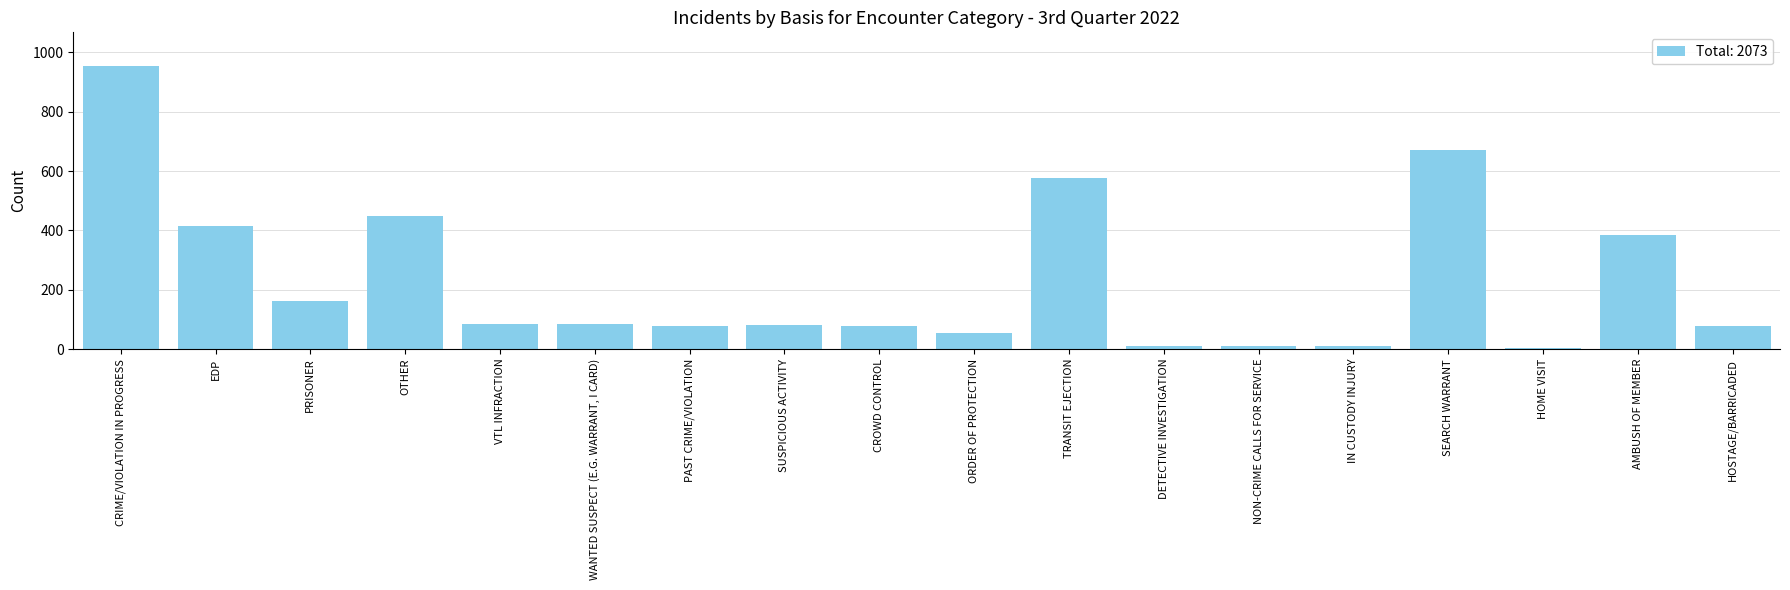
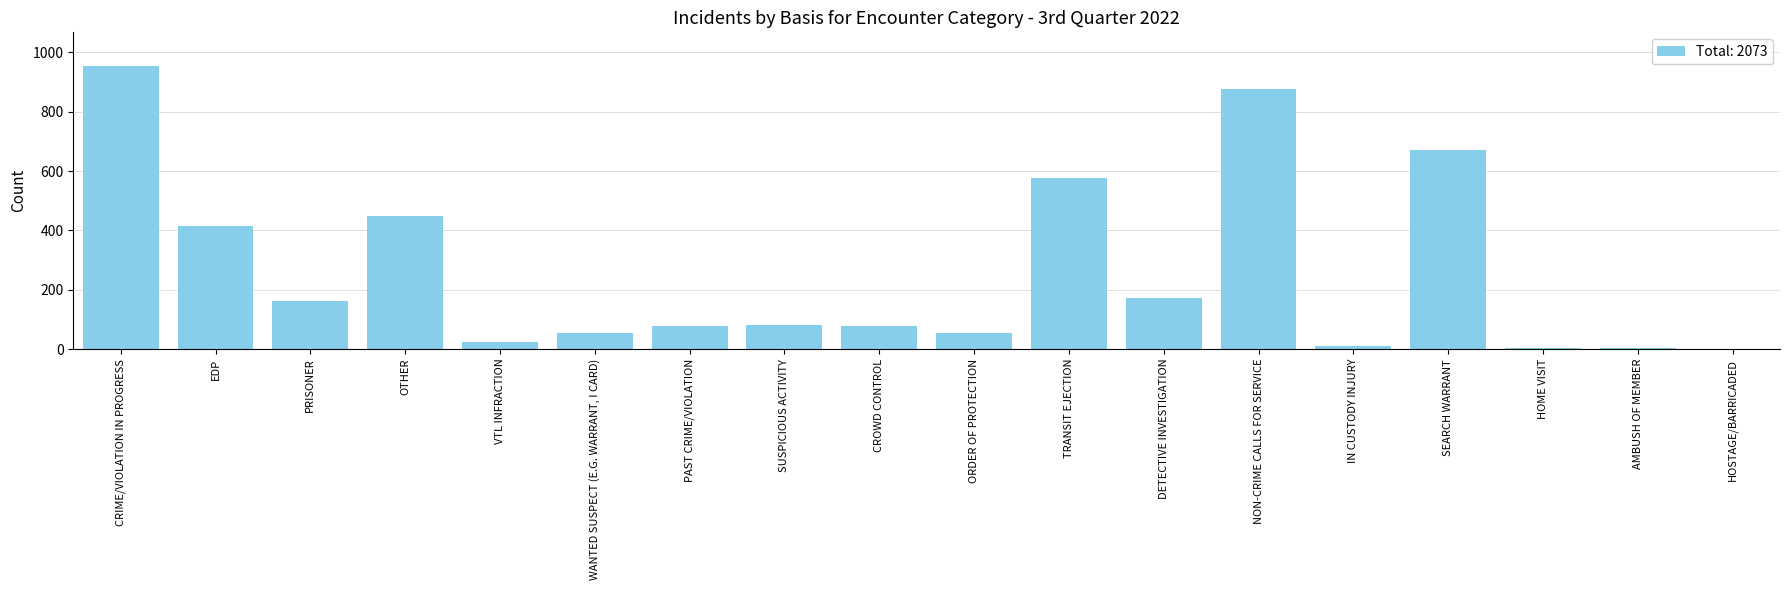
VTL INFRACTION: 90 -> 20
WANTED SUSPECT (E.G. WARRANT, I CARD): 80 -> 50
DETECTIVE INVESTIGATION: 10 -> 170
NON-CRIME CALLS FOR SERVICE: 10 -> 880
AMBUSH OF MEMBER: 380 -> 0
HOSTAGE/BARRICADED: 80 -> 0
